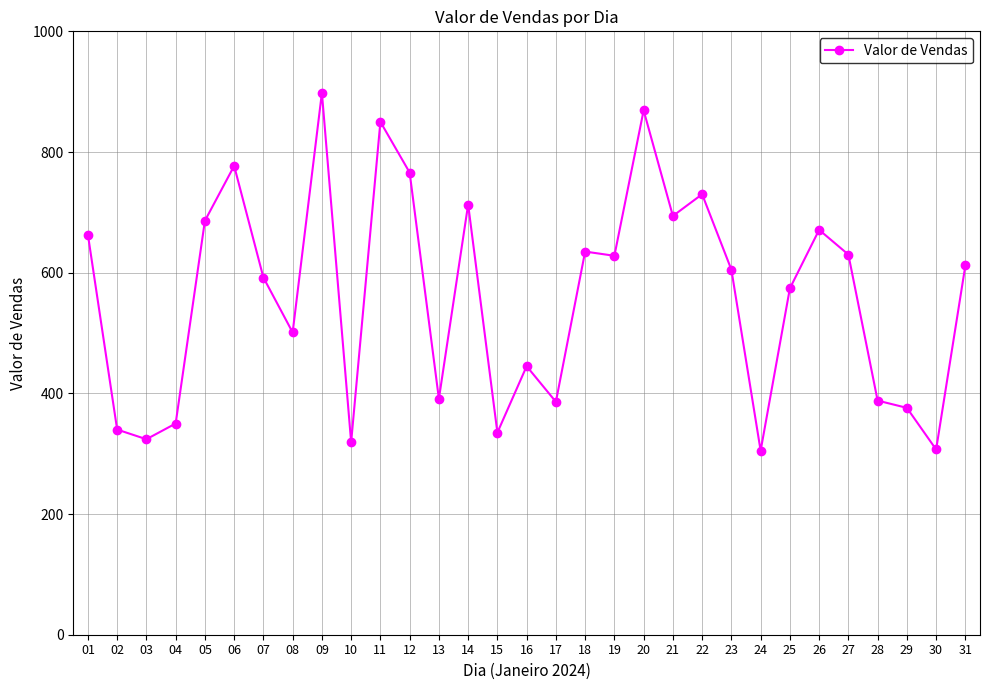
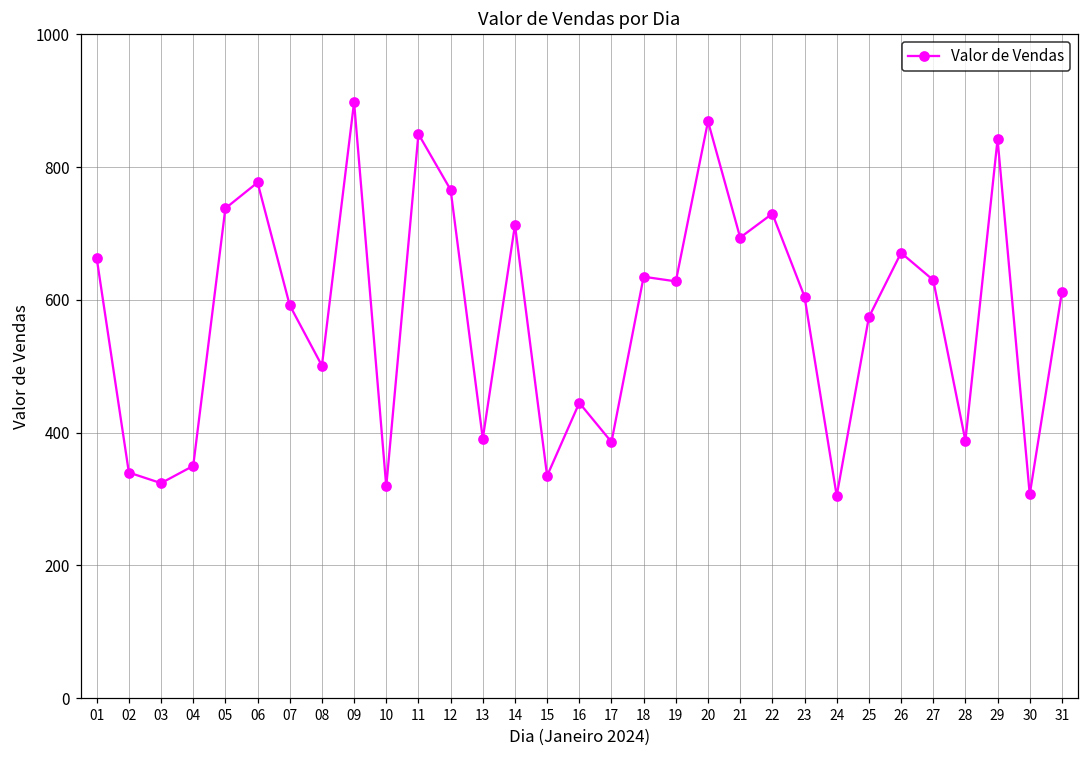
05: 690 -> 740
29: 380 -> 840
